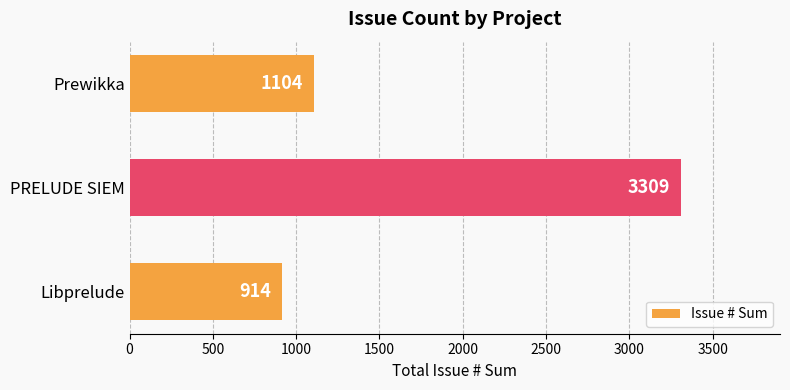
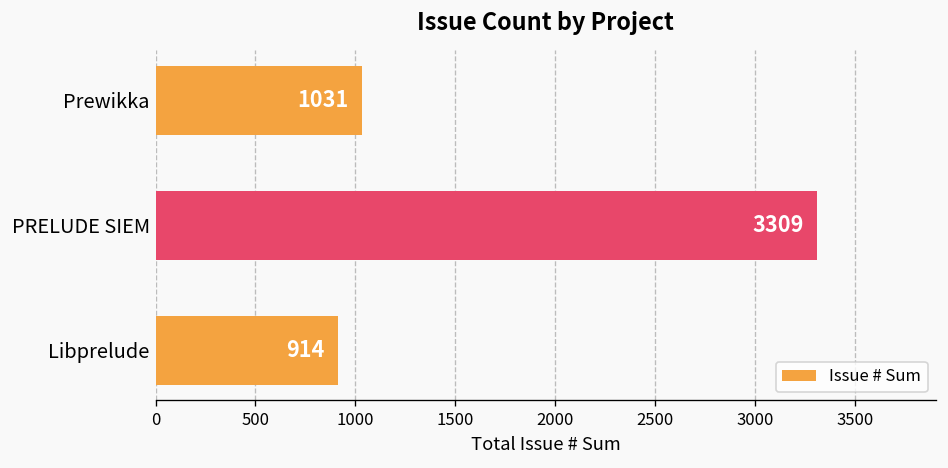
Prewikka: 1104 -> 1031
